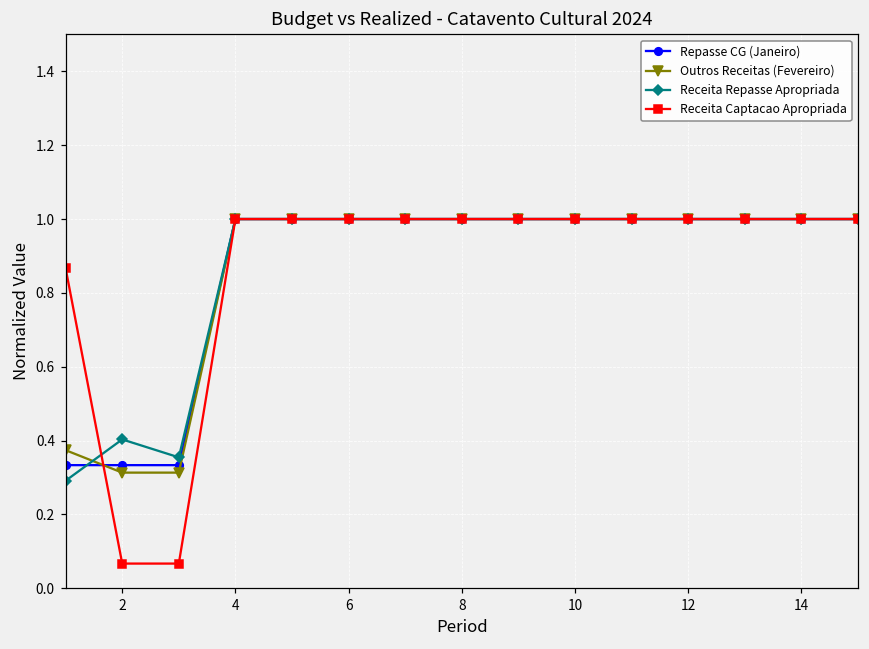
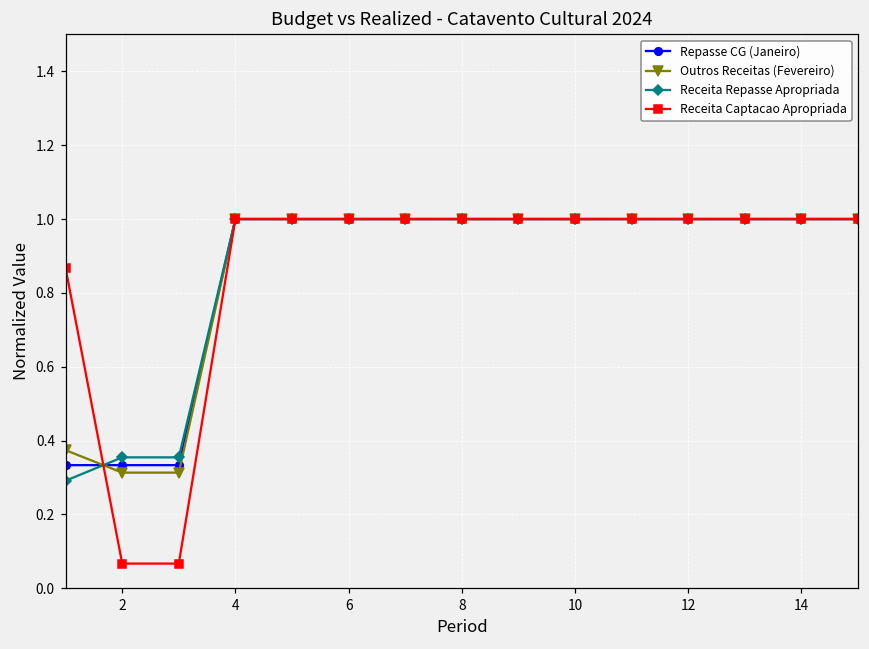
Receita Repasse Apropriada, 2: 0.40 -> 0.35
